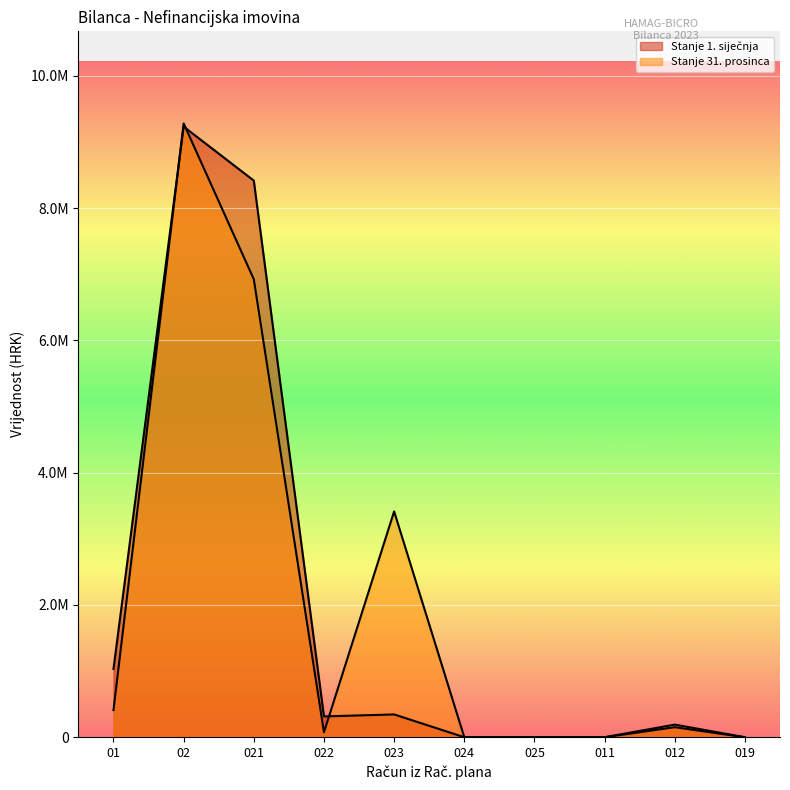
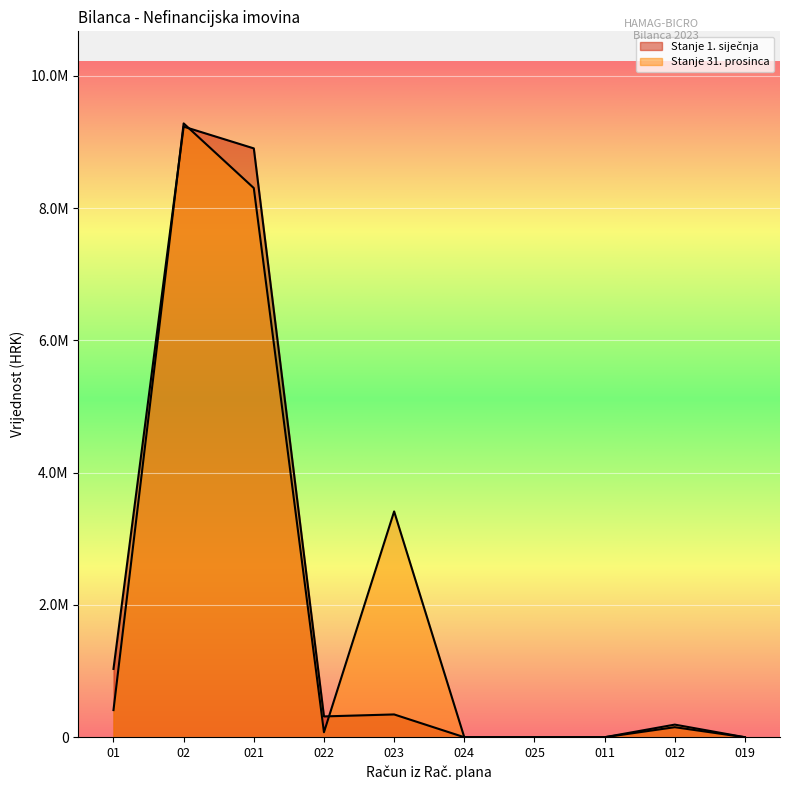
Stanje 1. siječnja, 021: 8400000 -> 8900000
Stanje 31. prosinca, 021: 6900000 -> 8300000
